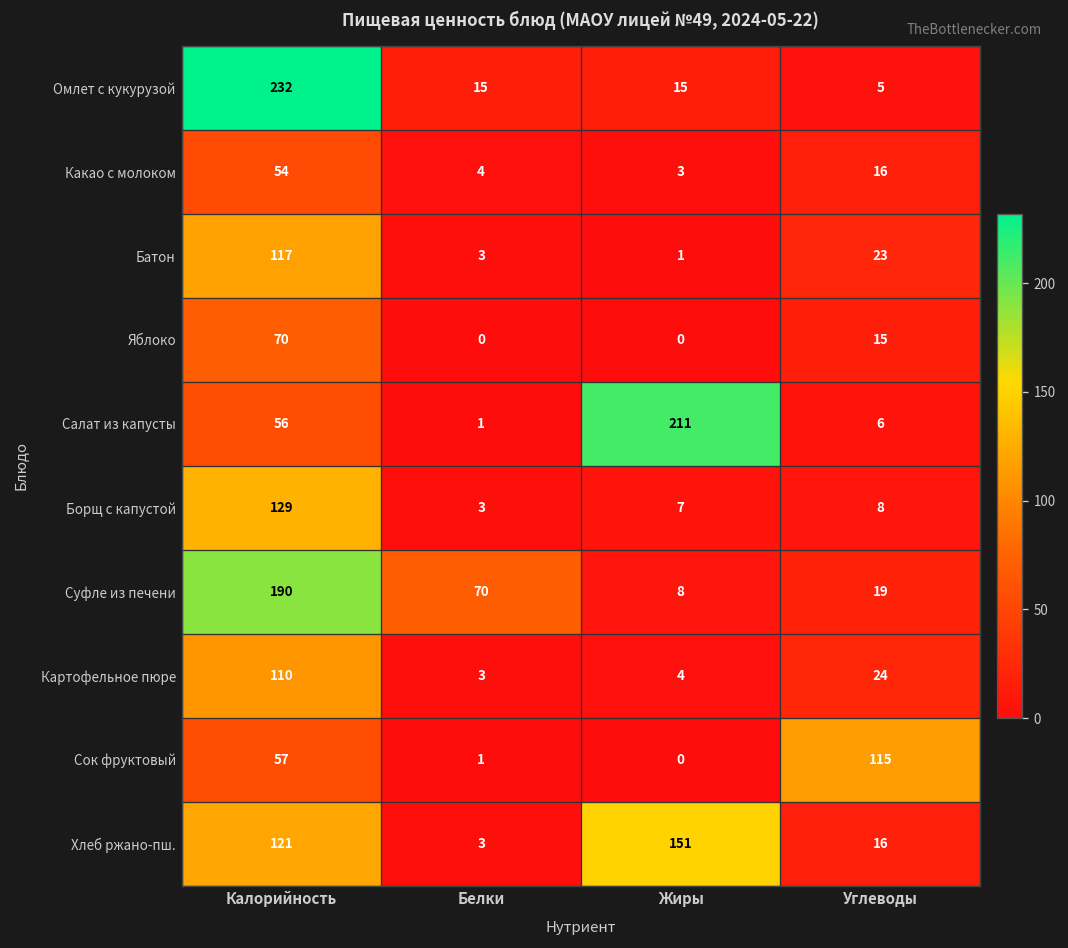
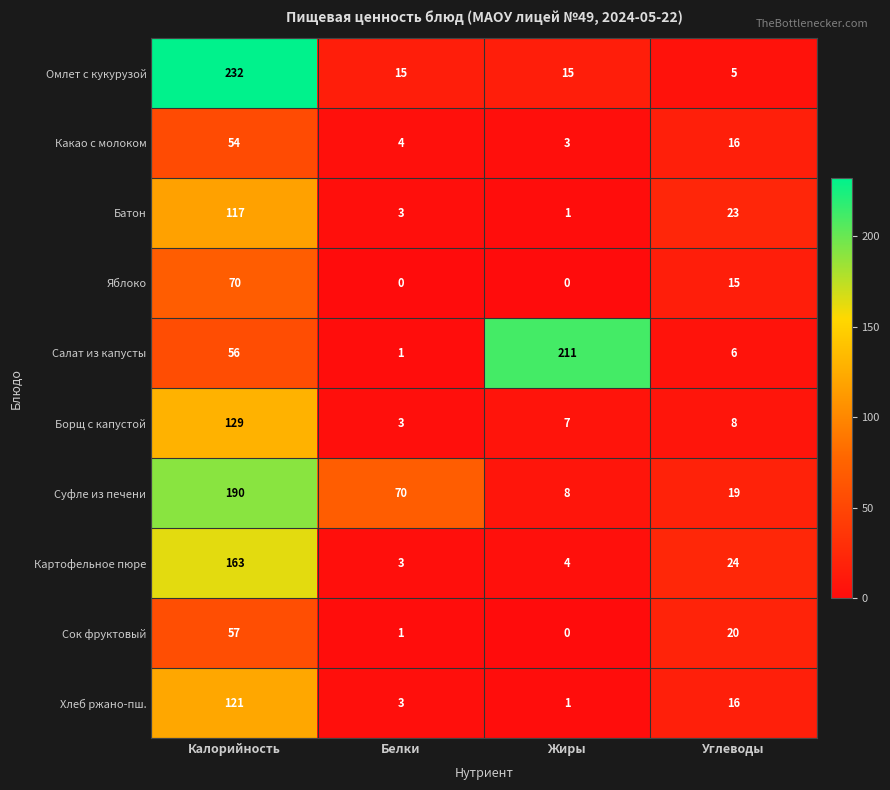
Картофельное пюре, Калорийность: 110 -> 163
Сок фруктовый, Углеводы: 115 -> 20
Хлеб ржано-пш., Жиры: 151 -> 1
